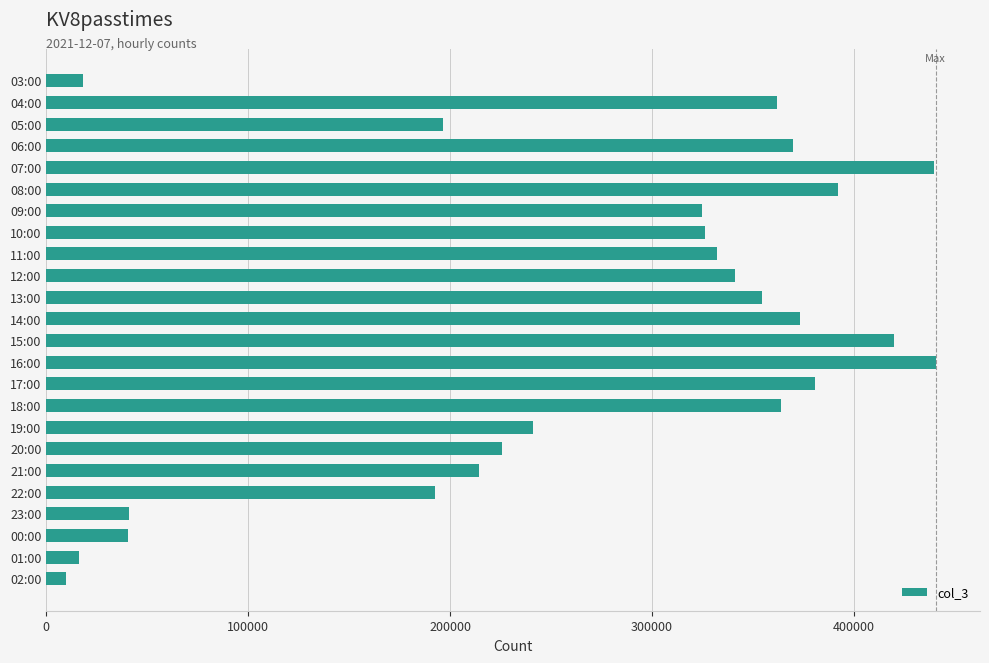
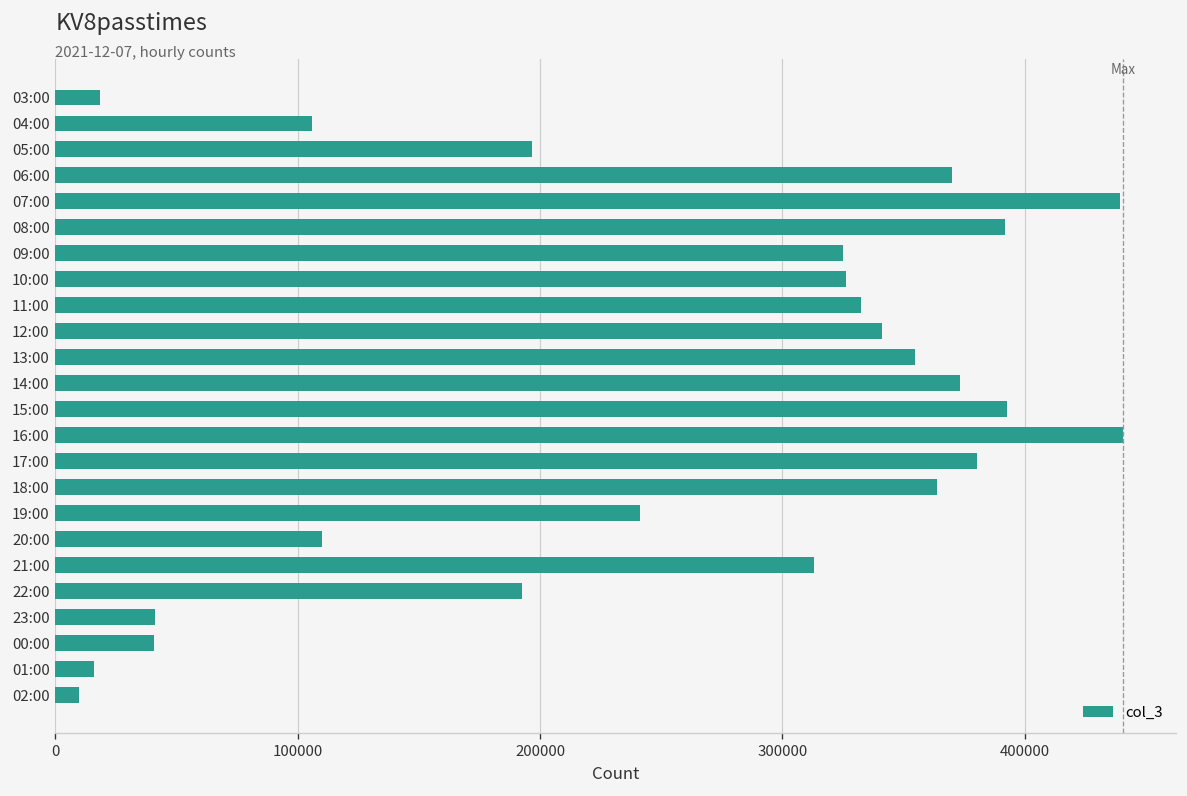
04:00: 362000 -> 106000
15:00: 420000 -> 393000
20:00: 226000 -> 110000
21:00: 214000 -> 313000
